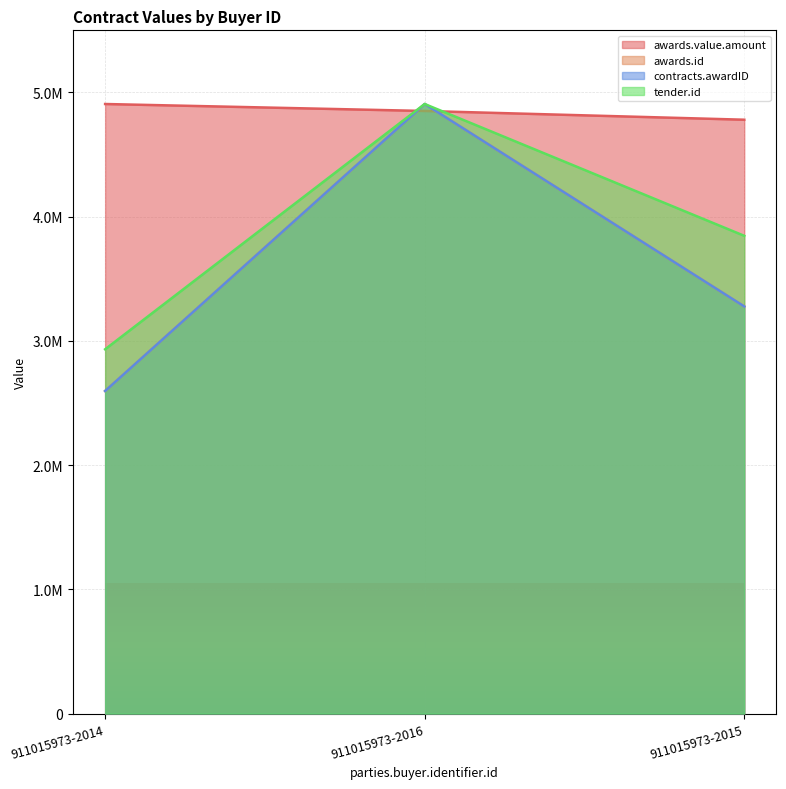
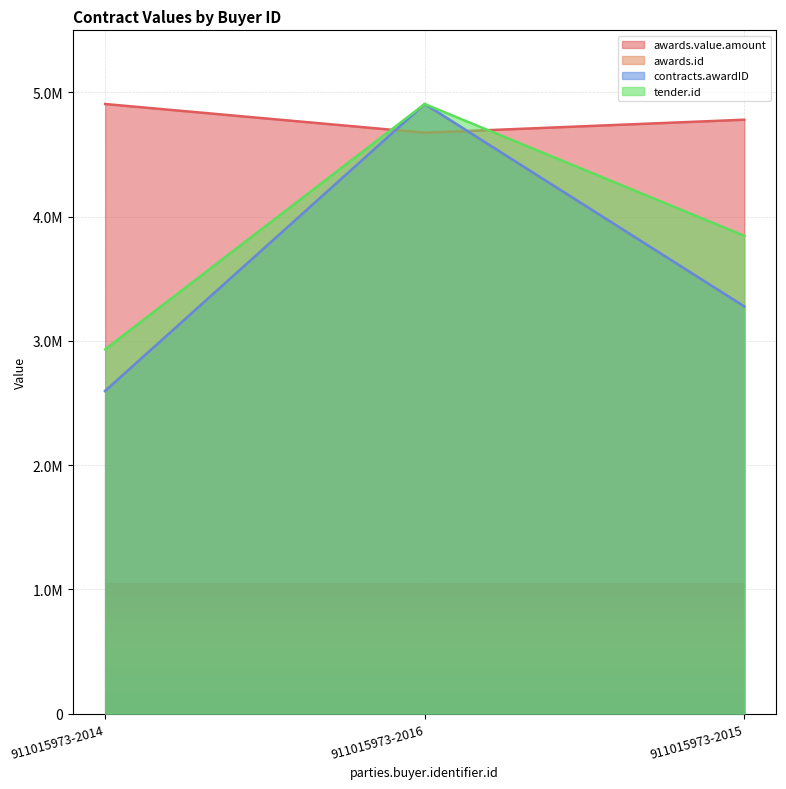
awards.value.amount, 911015973-2016: 4850000 -> 4680000
